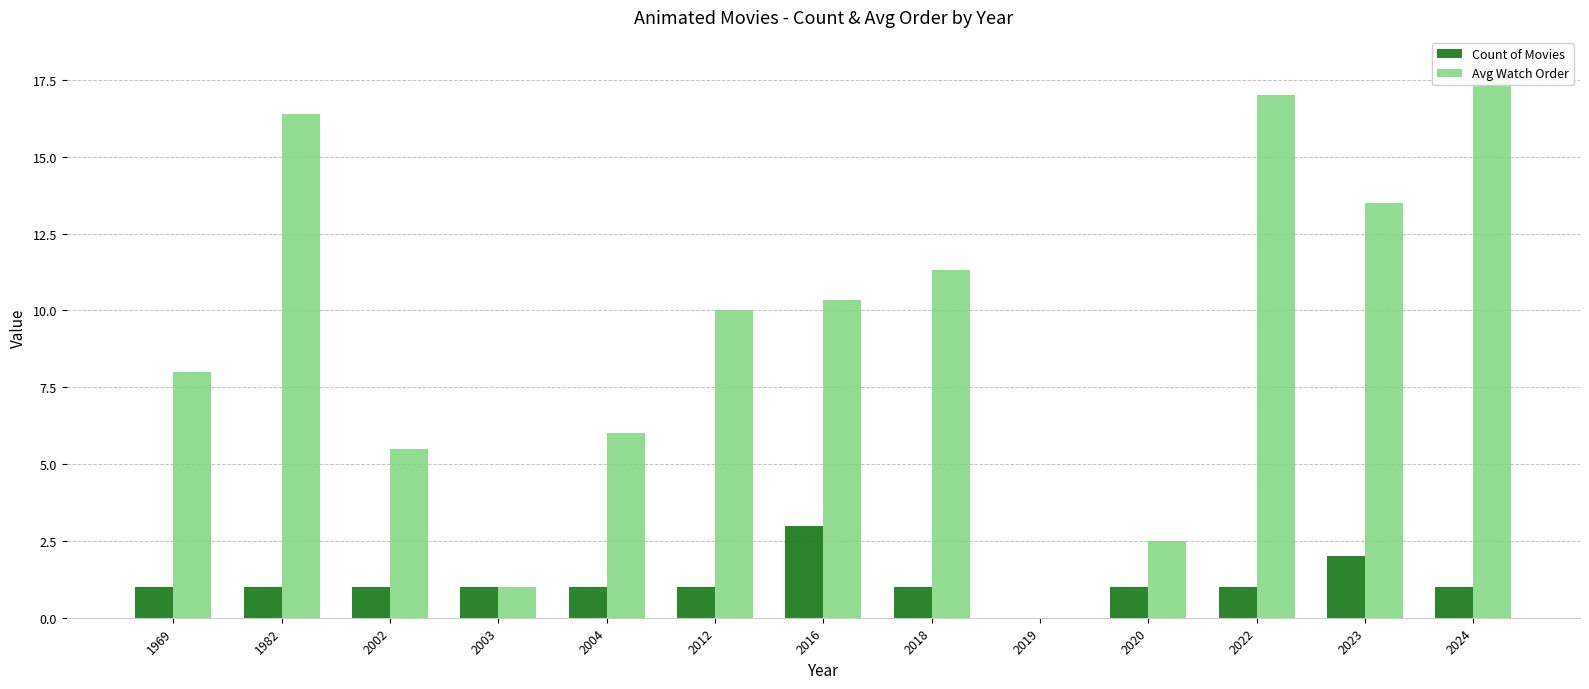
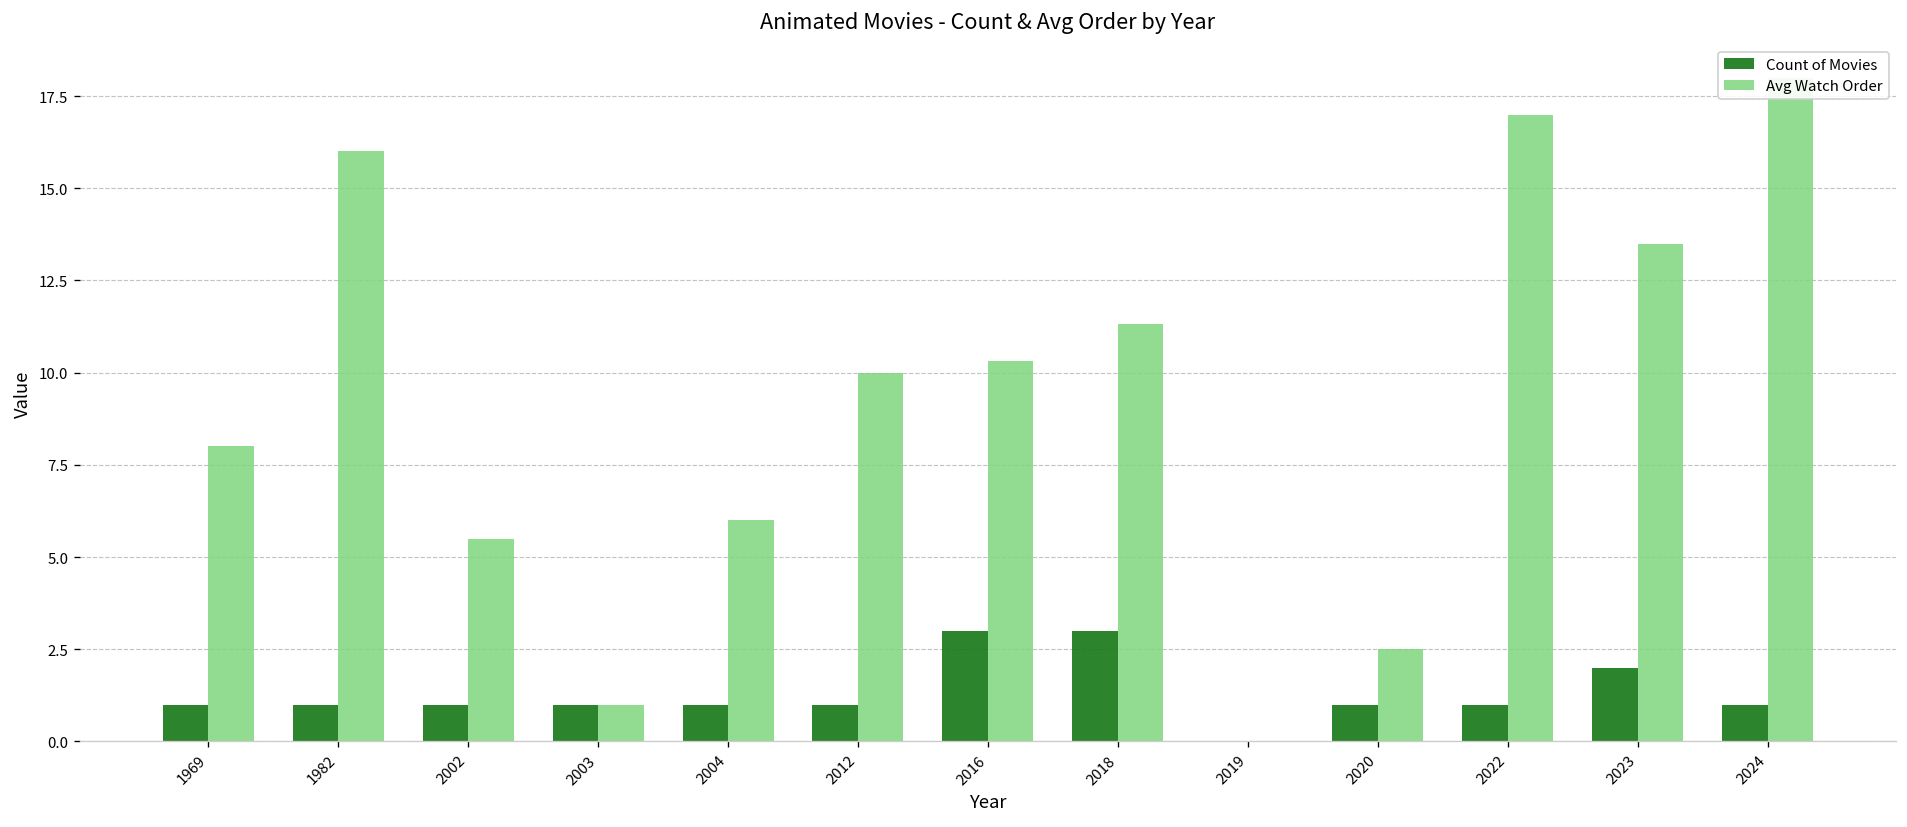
Avg Watch Order, 1982: 16.4 -> 16.0
Count of Movies, 2018: 1 -> 3
